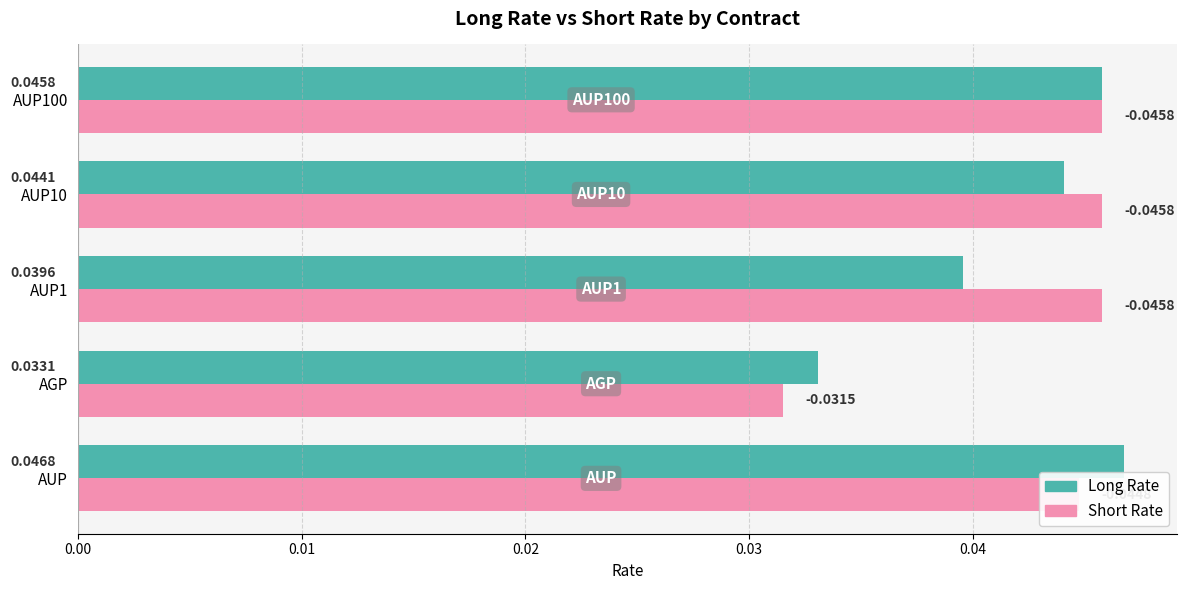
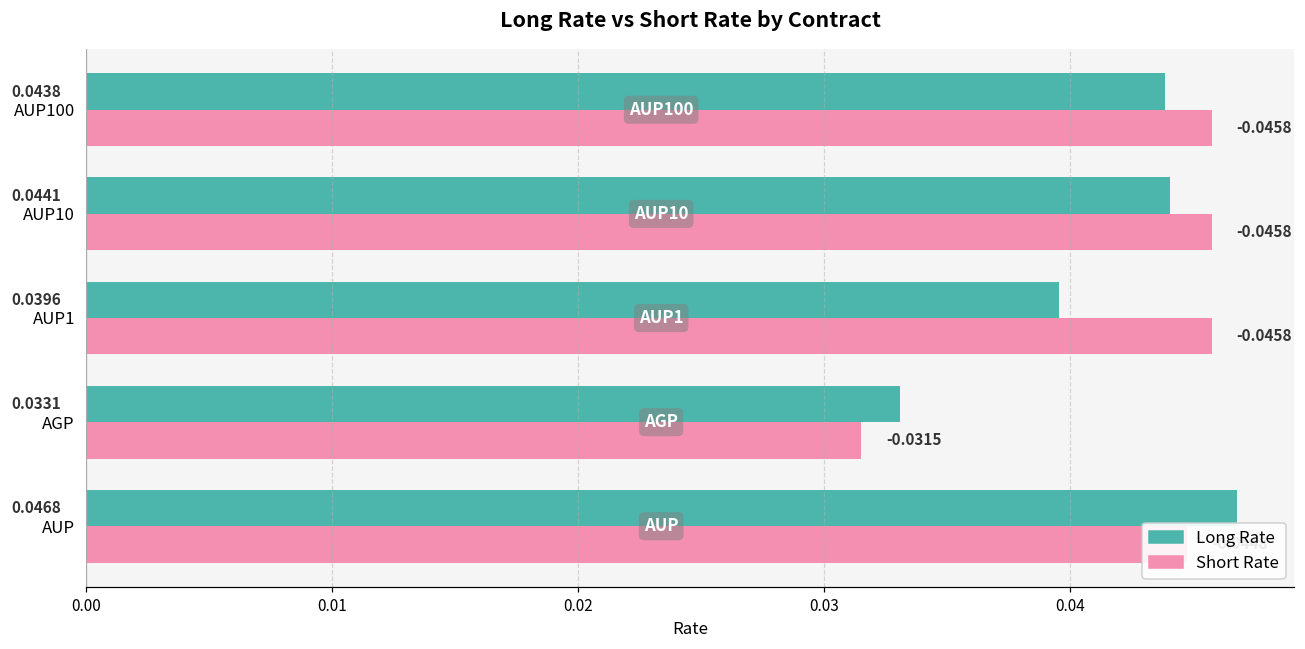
Long Rate, AUP100: 0.0458 -> 0.0438
